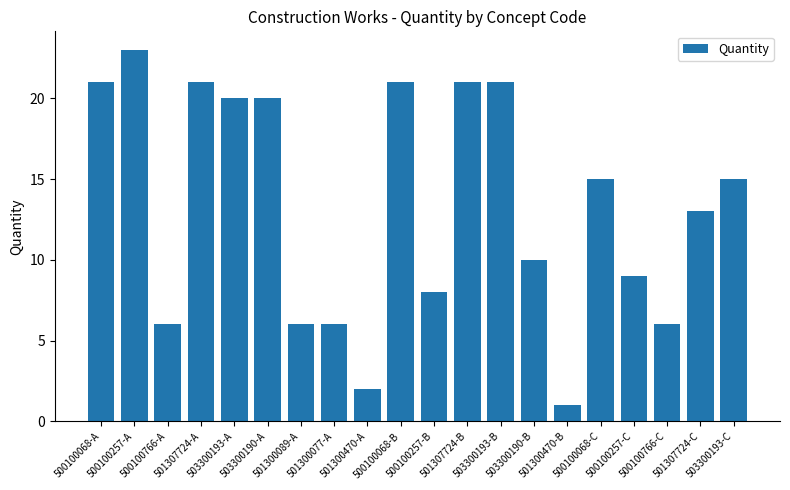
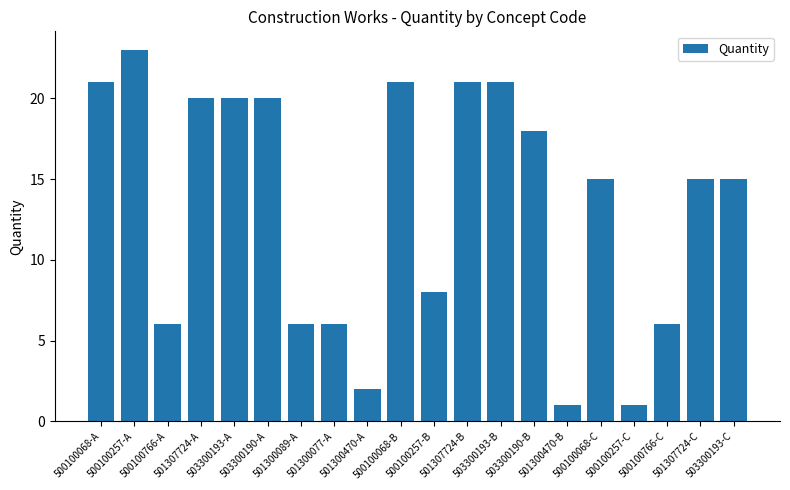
501307724-A: 21 -> 20
503300190-B: 10 -> 18
500100257-C: 9 -> 1
501307724-C: 13 -> 15
